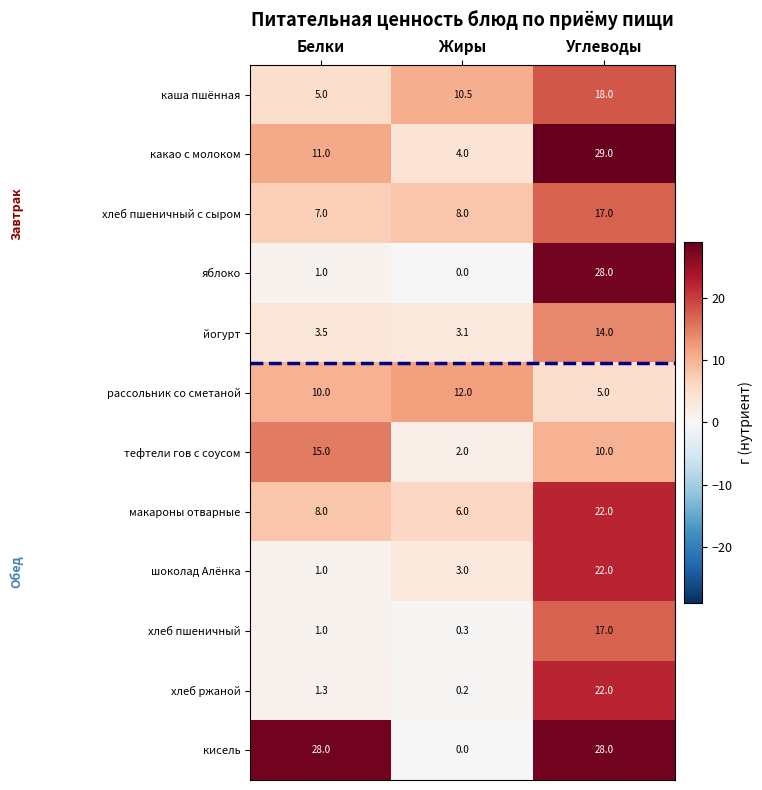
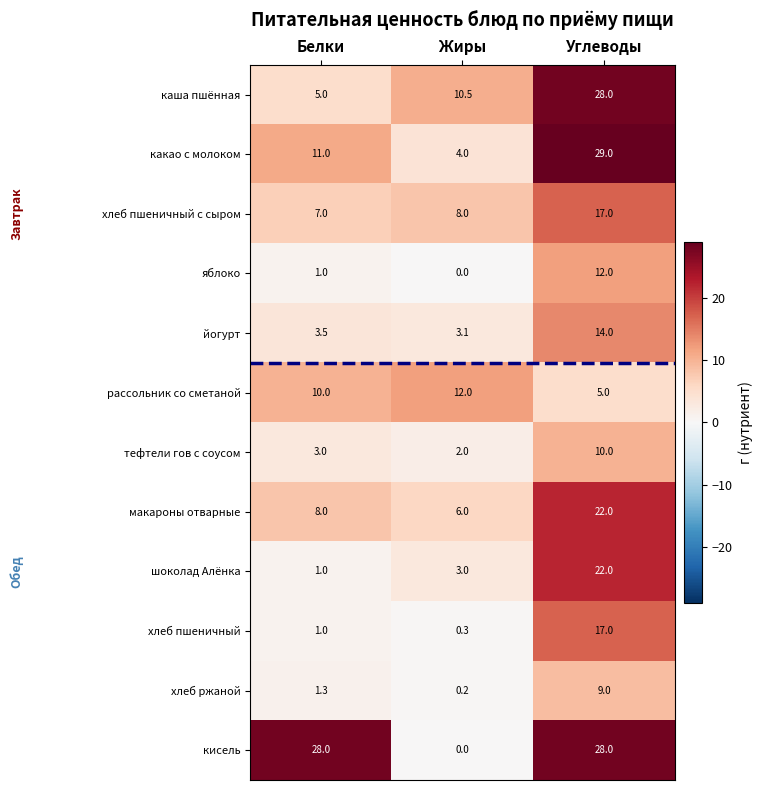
каша пшённая, Углеводы: 18.0 -> 28.0
яблоко, Углеводы: 28.0 -> 12.0
тефтели гов с соусом, Белки: 15.0 -> 3.0
хлеб ржаной, Углеводы: 22.0 -> 9.0
